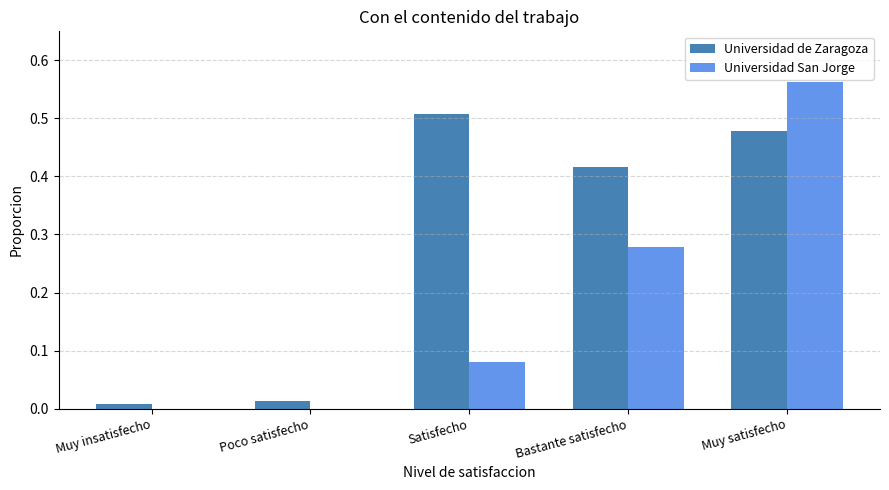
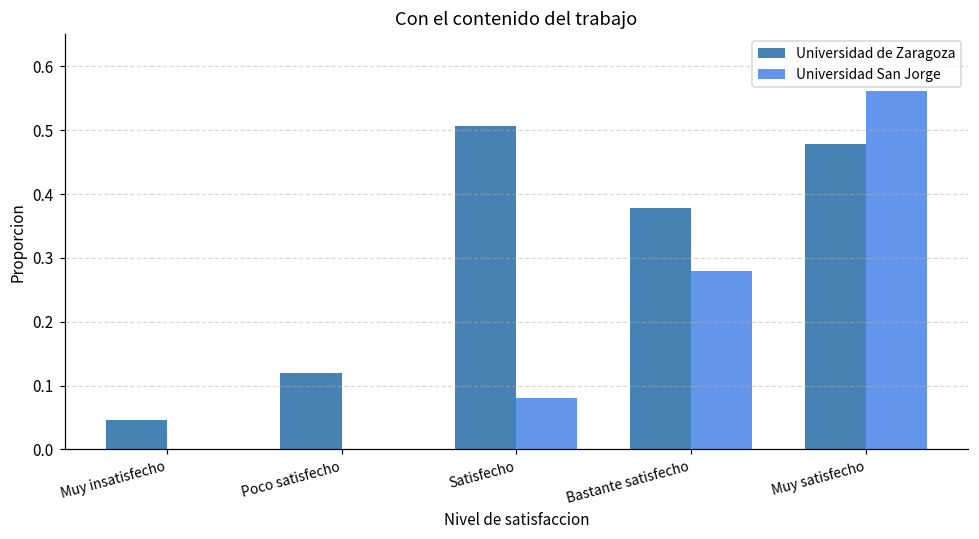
Universidad de Zaragoza, Muy insatisfecho: 0.01 -> 0.05
Universidad de Zaragoza, Poco satisfecho: 0.01 -> 0.12
Universidad de Zaragoza, Bastante satisfecho: 0.42 -> 0.38
